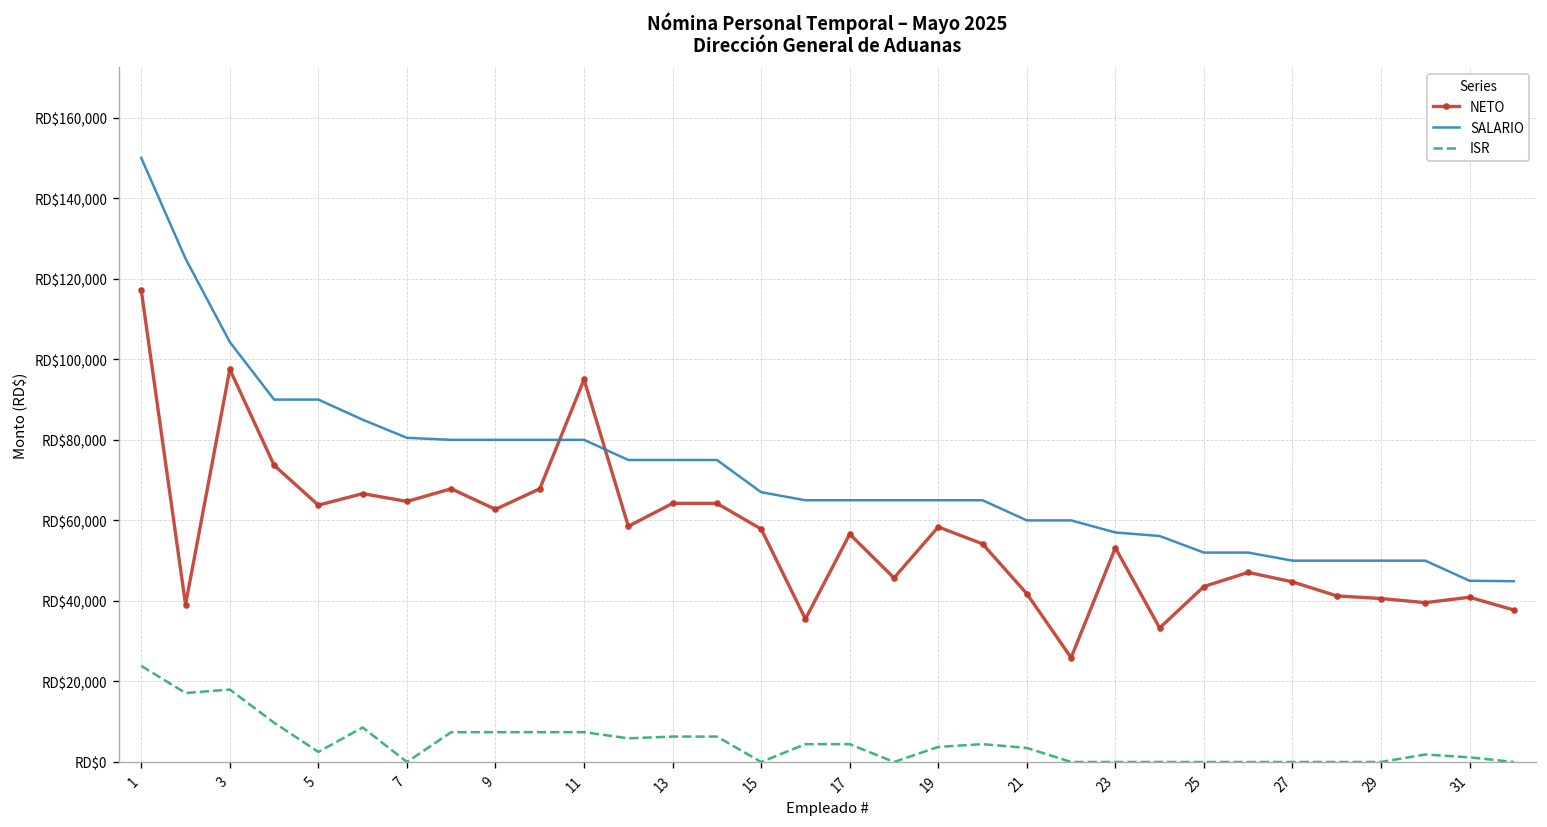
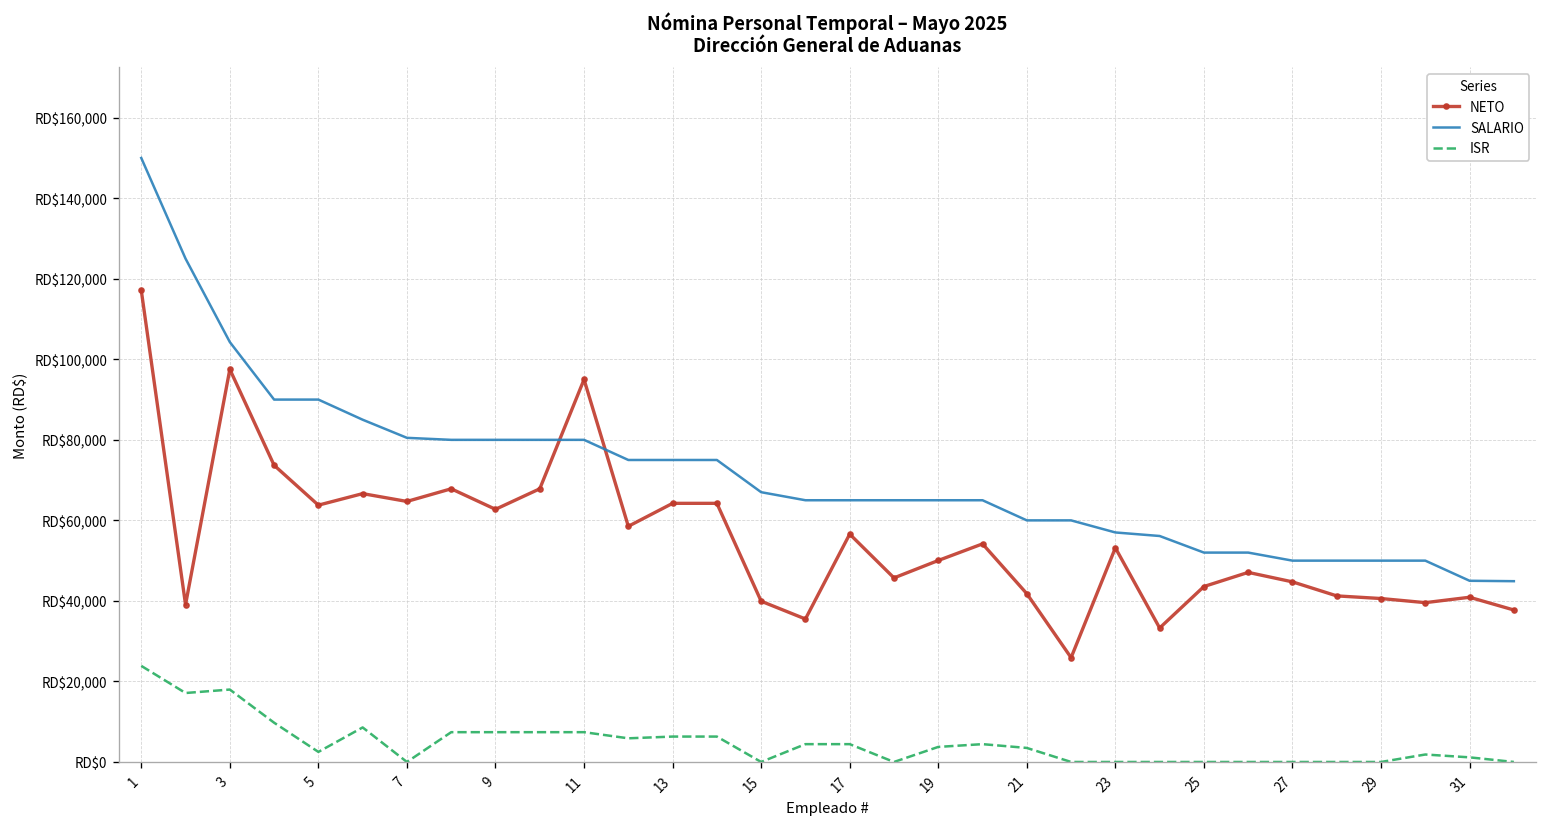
NETO, 15: RD$58,000 -> RD$40,000
NETO, 19: RD$58,000 -> RD$50,000
